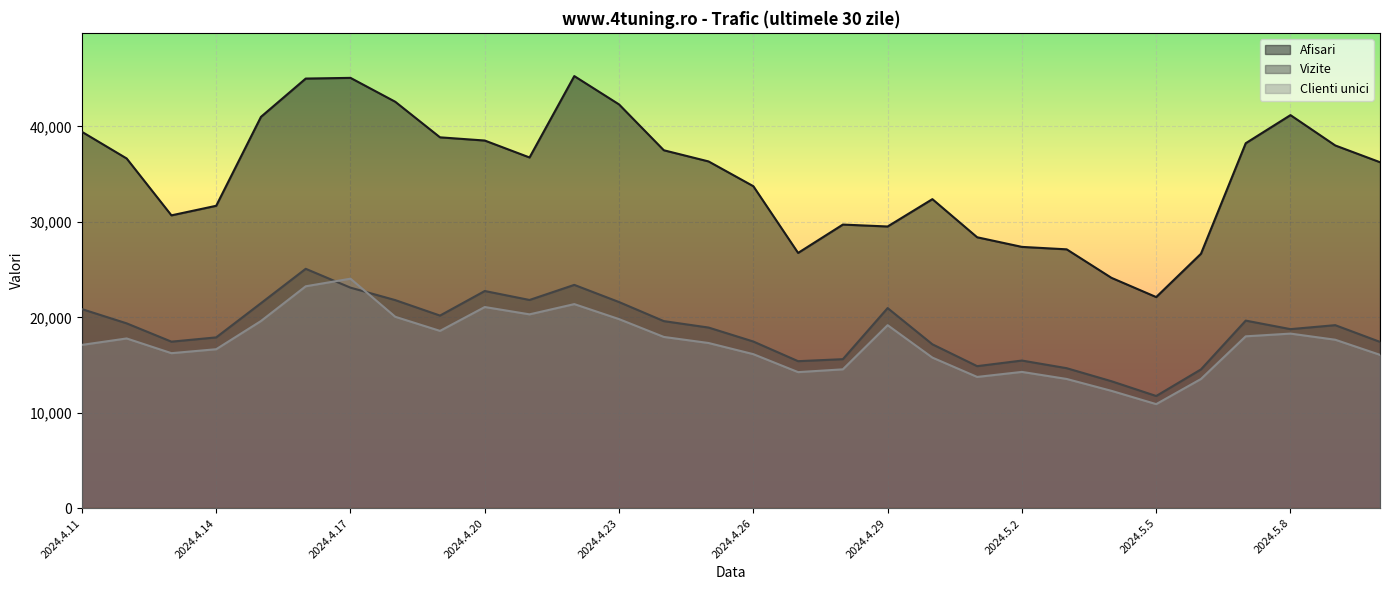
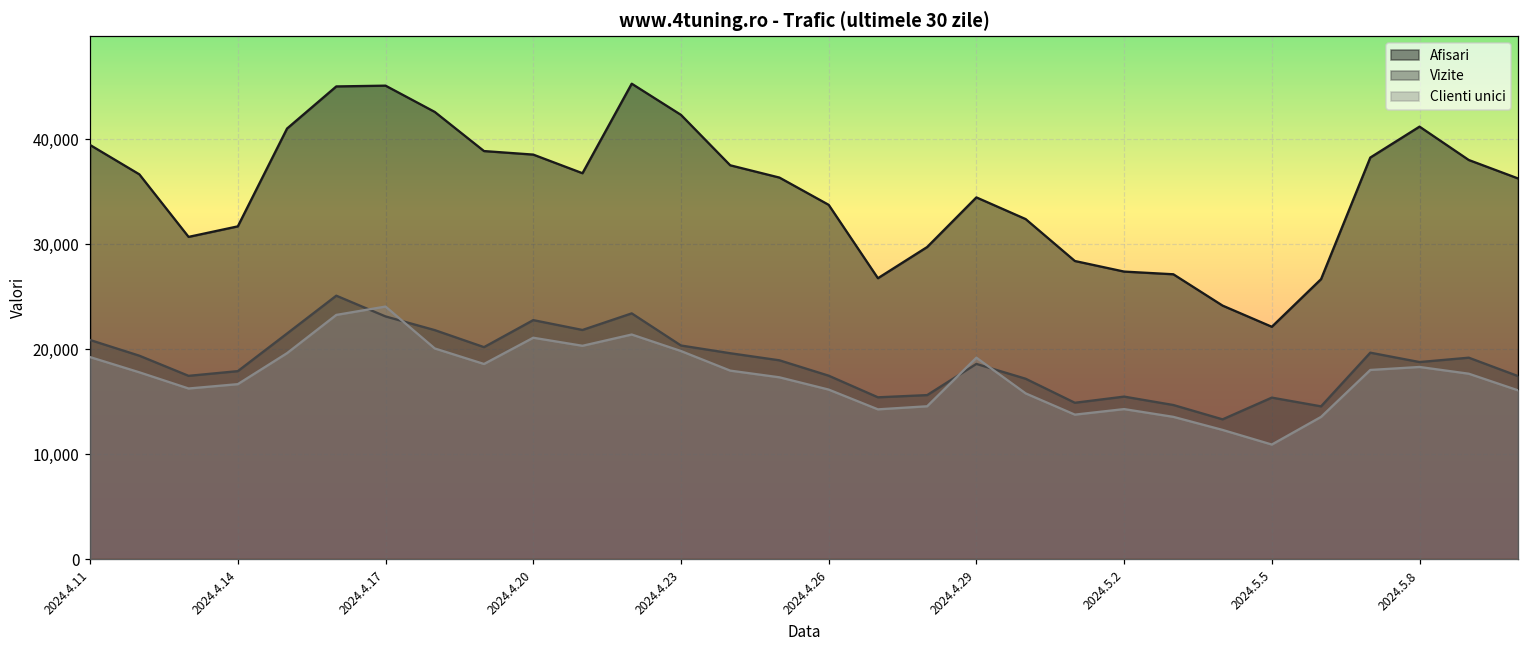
Clienti unici, 2024.4.11: 17,000 -> 19,000
Vizite, 2024.4.23: 22,000 -> 20,000
Afisari, 2024.4.29: 30,000 -> 34,000
Vizite, 2024.4.29: 21,000 -> 19,000
Vizite, 2024.5.5: 12,000 -> 15,000
